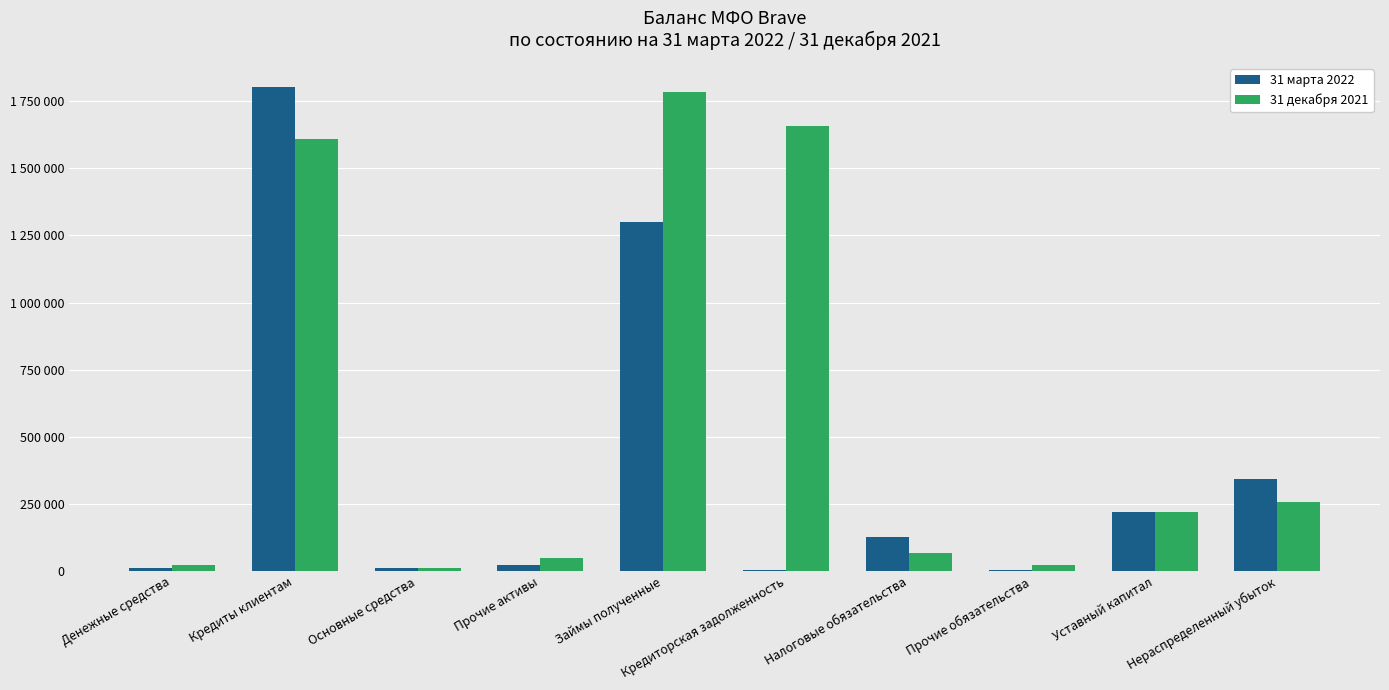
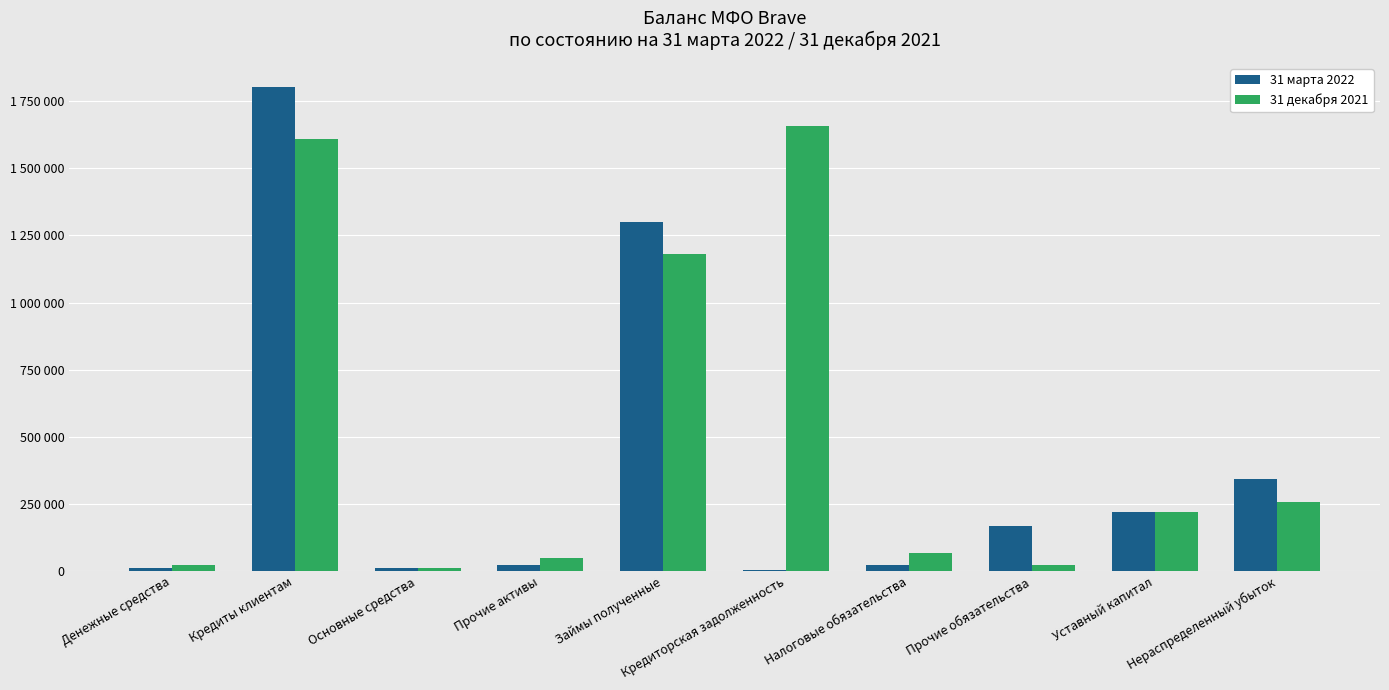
31 декабря 2021, Займы полученные: 1780000 -> 1180000
31 марта 2022, Налоговые обязательства: 130000 -> 20000
31 марта 2022, Прочие обязательства: 0 -> 170000
